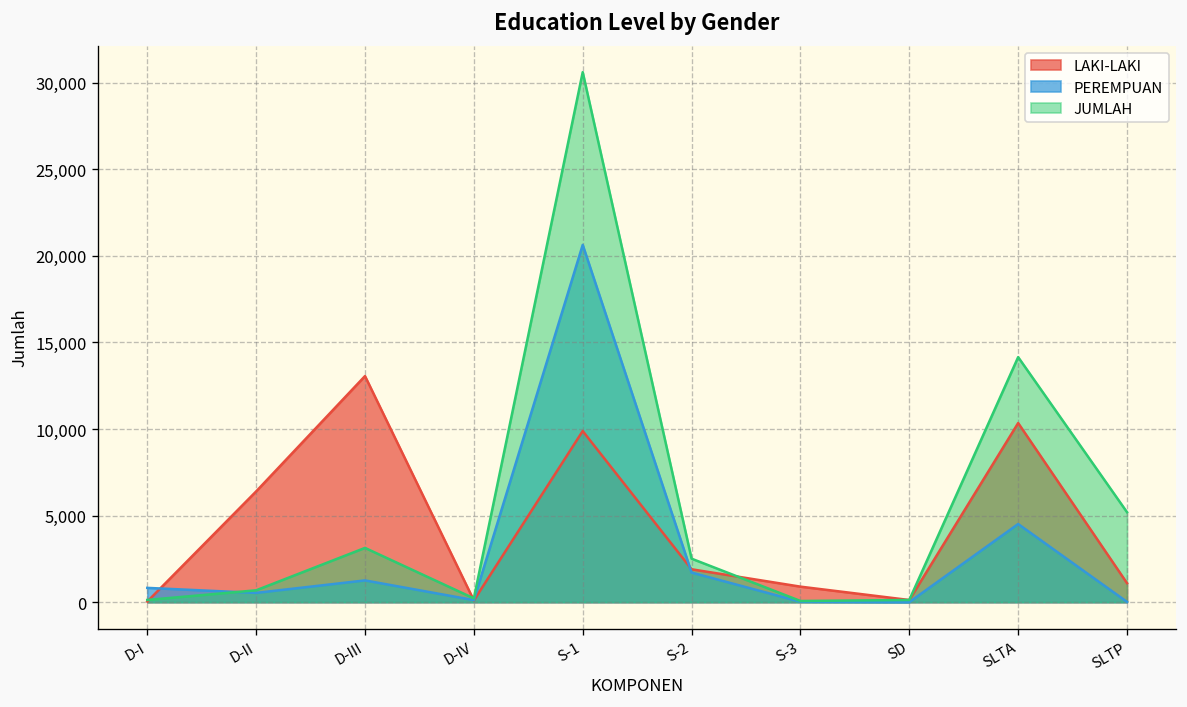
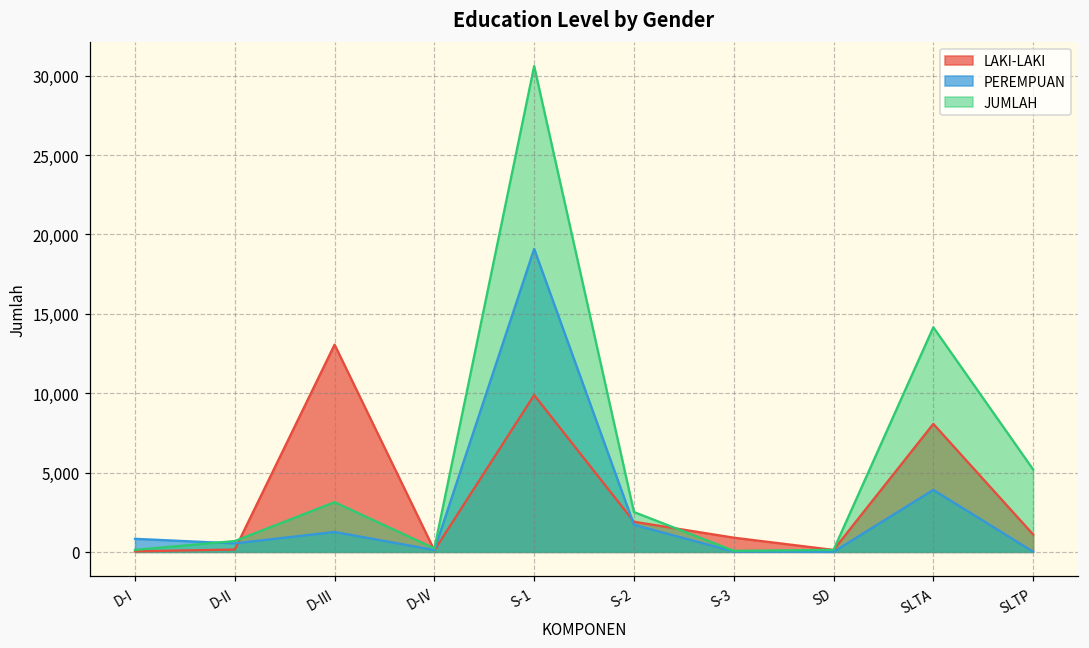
LAKI-LAKI, D-II: 6,400 -> 100
PEREMPUAN, S-1: 20,600 -> 19,100
LAKI-LAKI, SLTA: 10,300 -> 8,100
PEREMPUAN, SLTA: 4,500 -> 3,900
